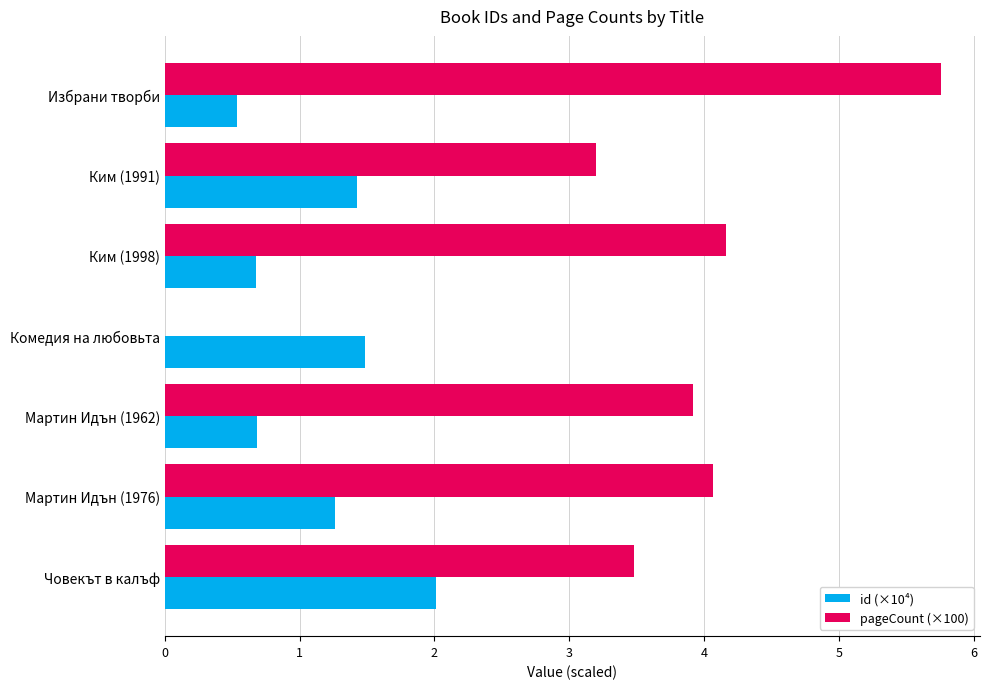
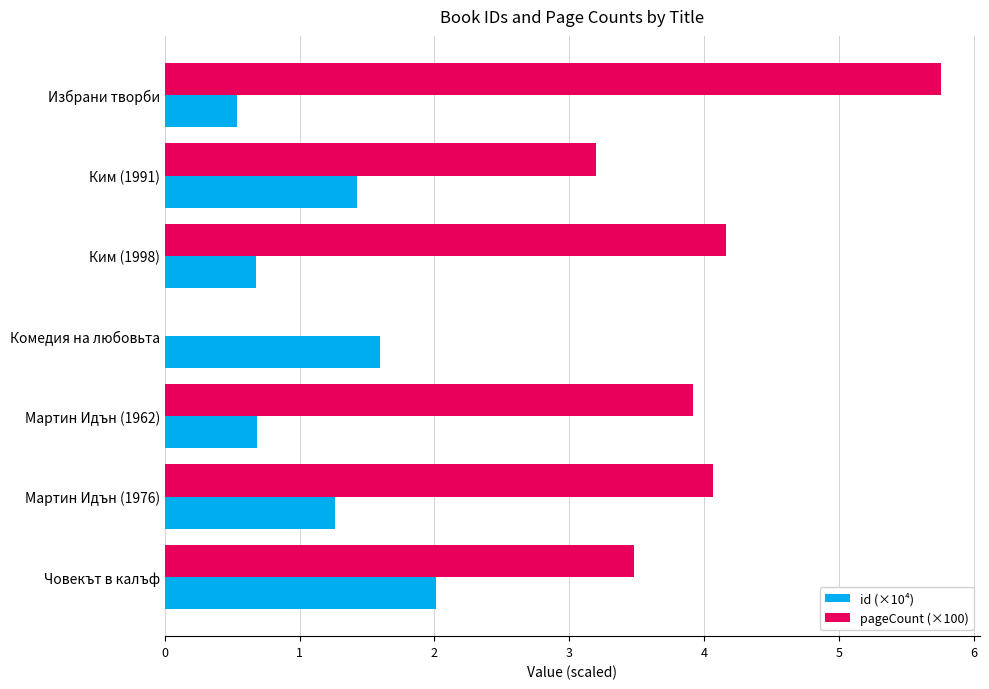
id (×10⁴), Комедия на любовьта: 1.49 -> 1.60
